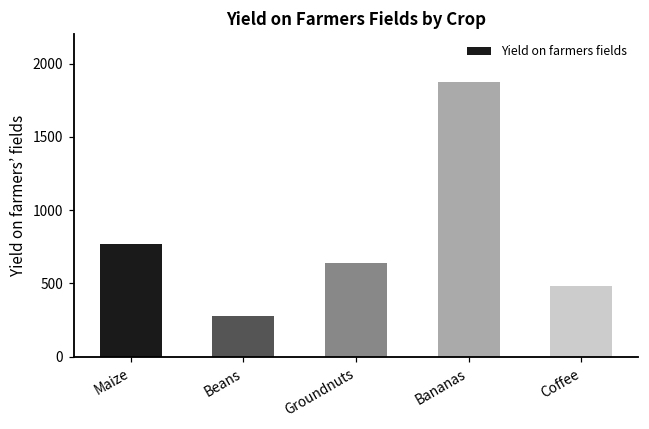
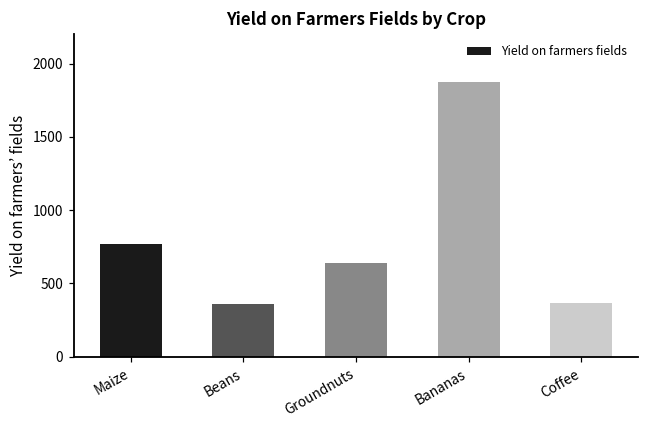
Beans: 280 -> 360
Coffee: 480 -> 370
